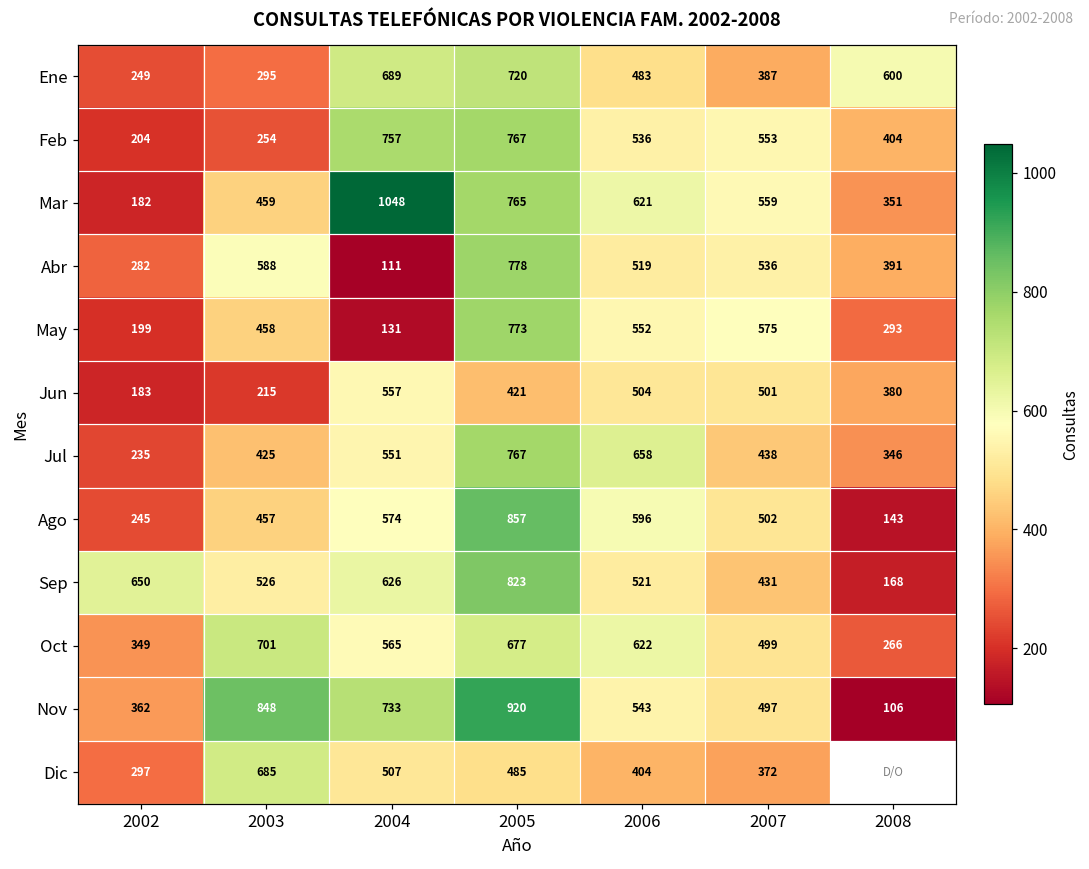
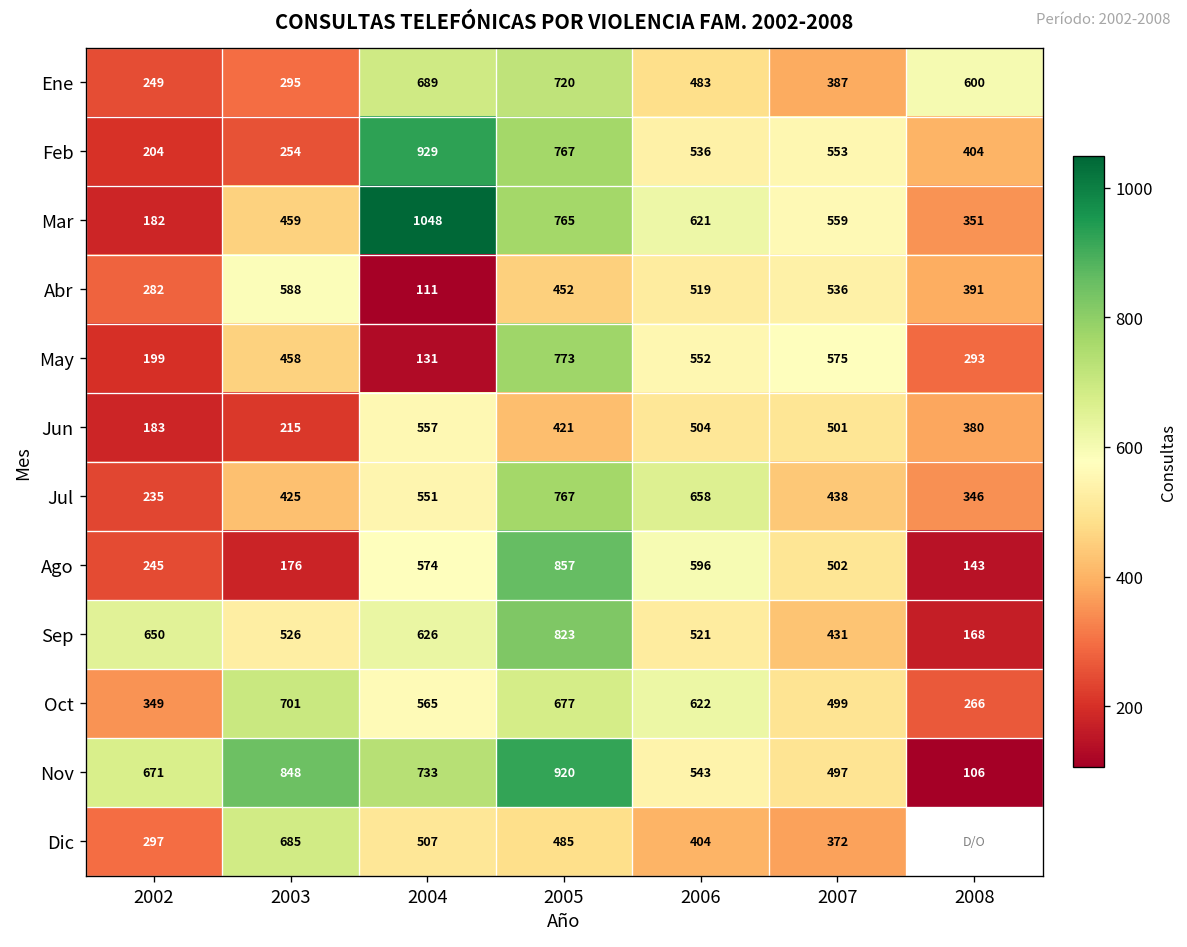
Feb, 2004: 757 -> 929
Abr, 2005: 778 -> 452
Ago, 2003: 457 -> 176
Nov, 2002: 362 -> 671
